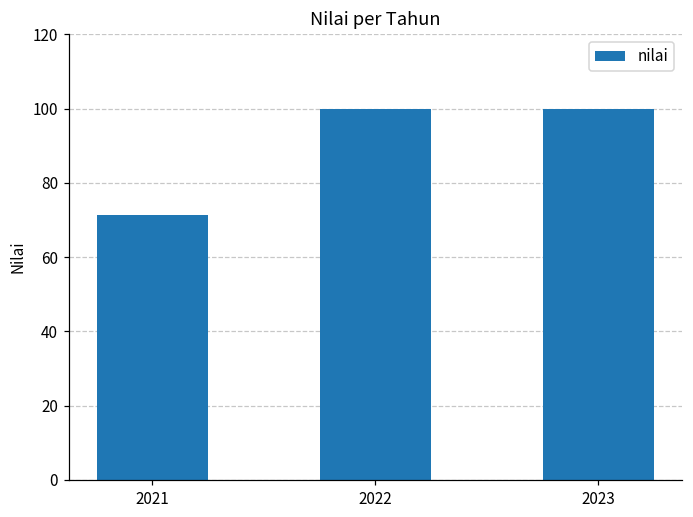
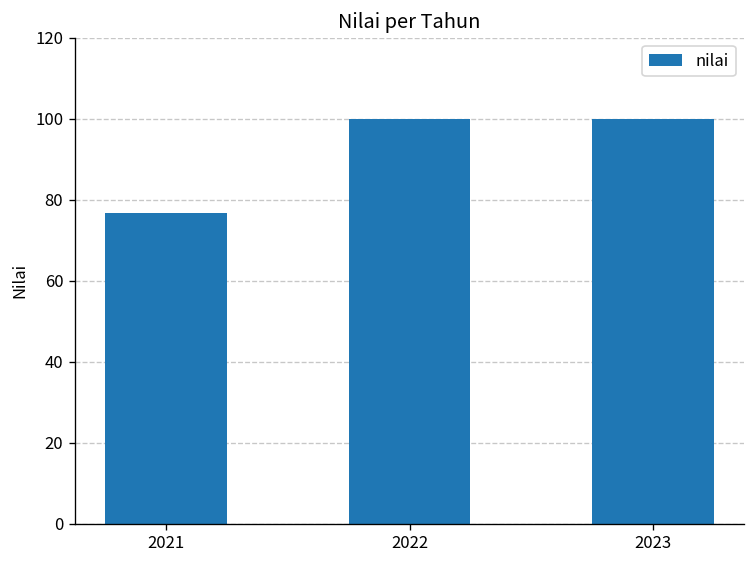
2021: 71 -> 77
